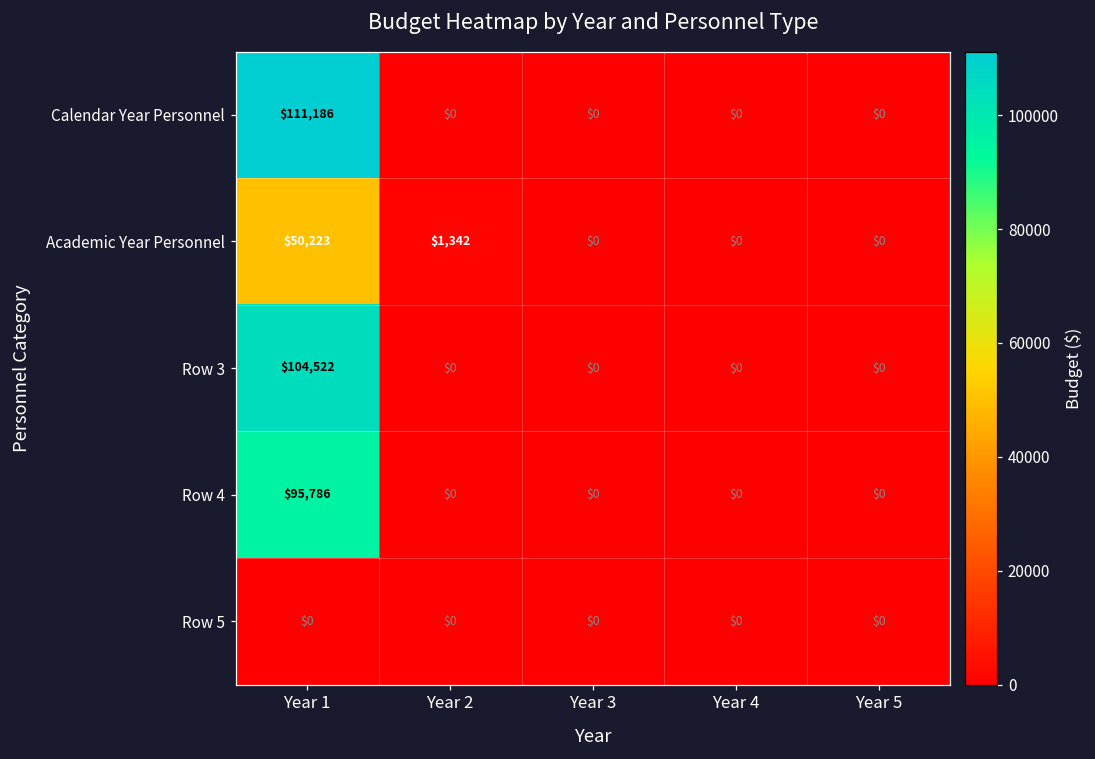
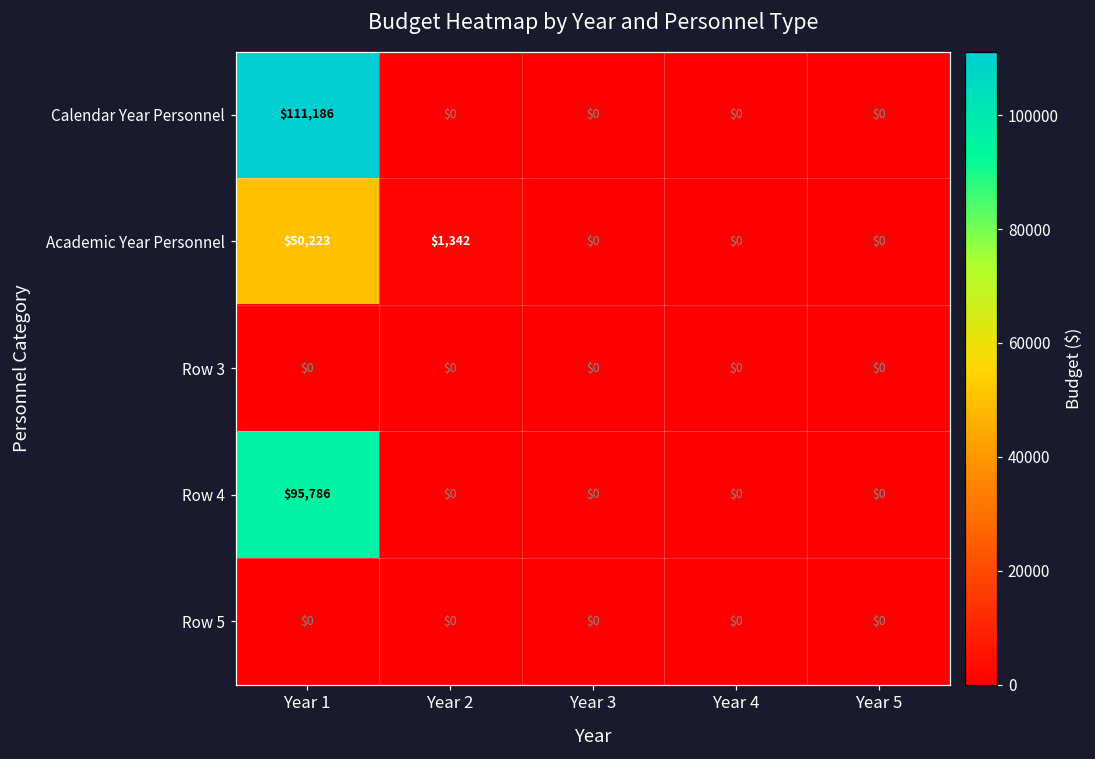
Row 3, Year 1: $104,522 -> $0
